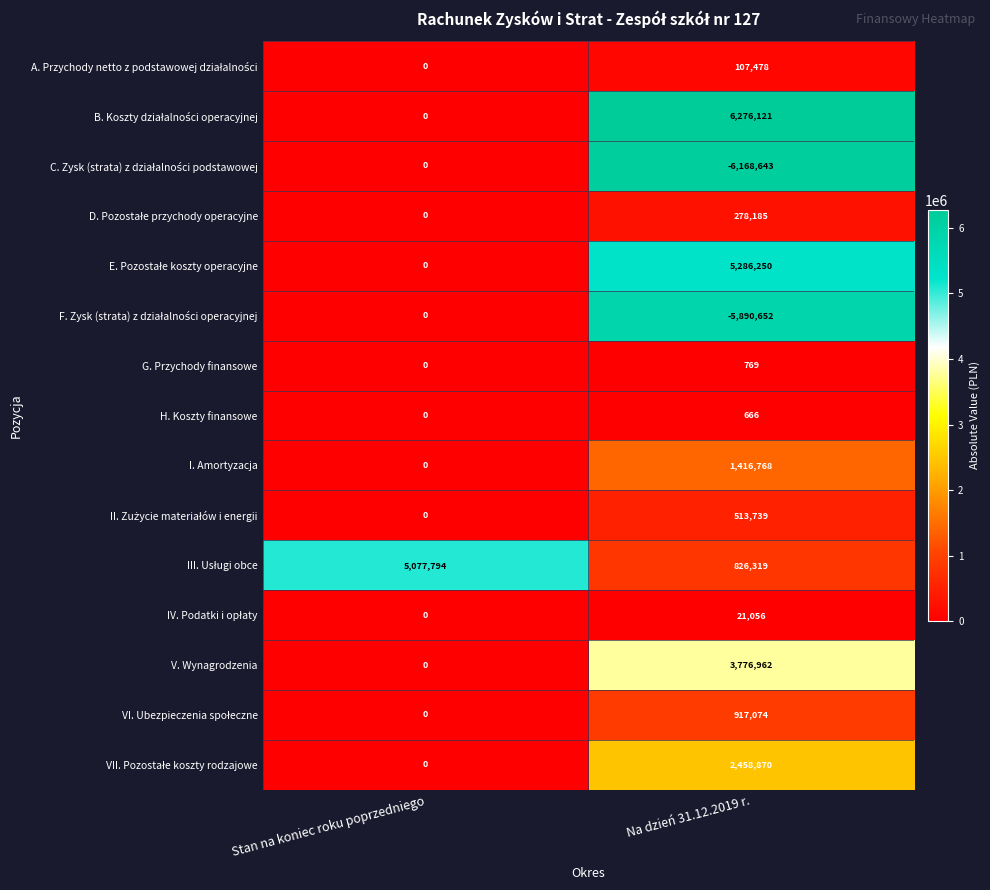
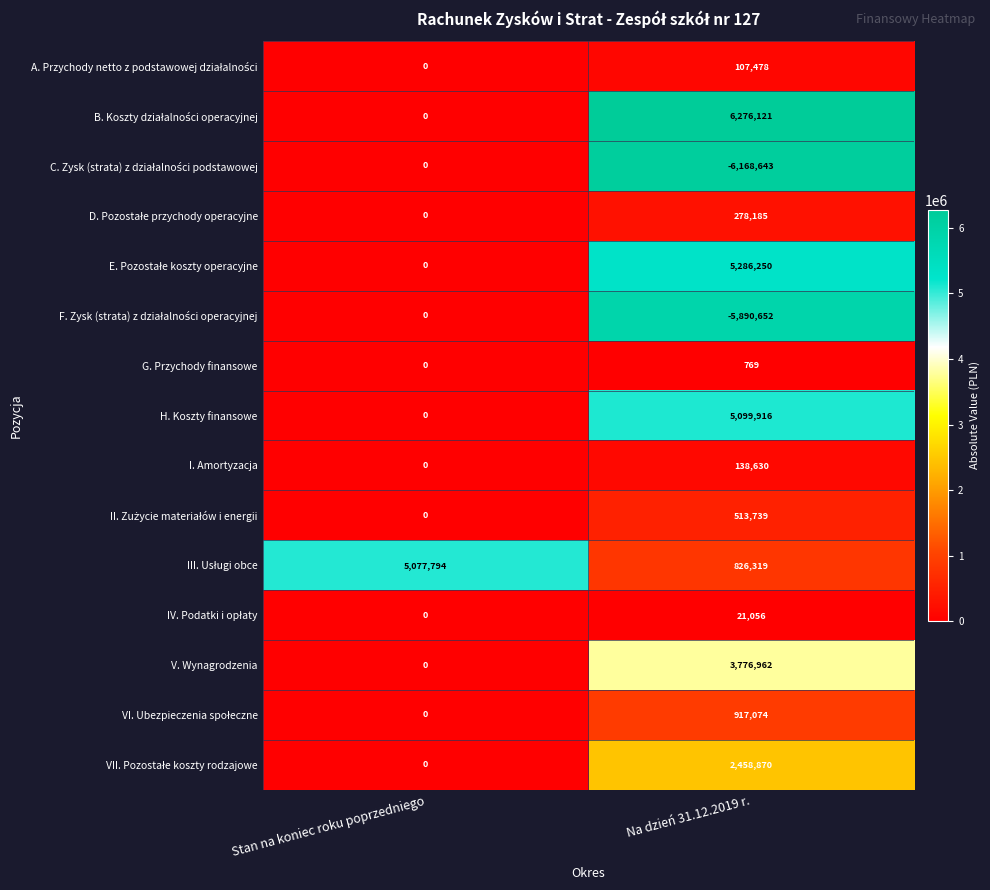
H. Koszty finansowe, Na dzień 31.12.2019 r.: 666 -> 5,099,916
I. Amortyzacja, Na dzień 31.12.2019 r.: 1,416,768 -> 138,630
